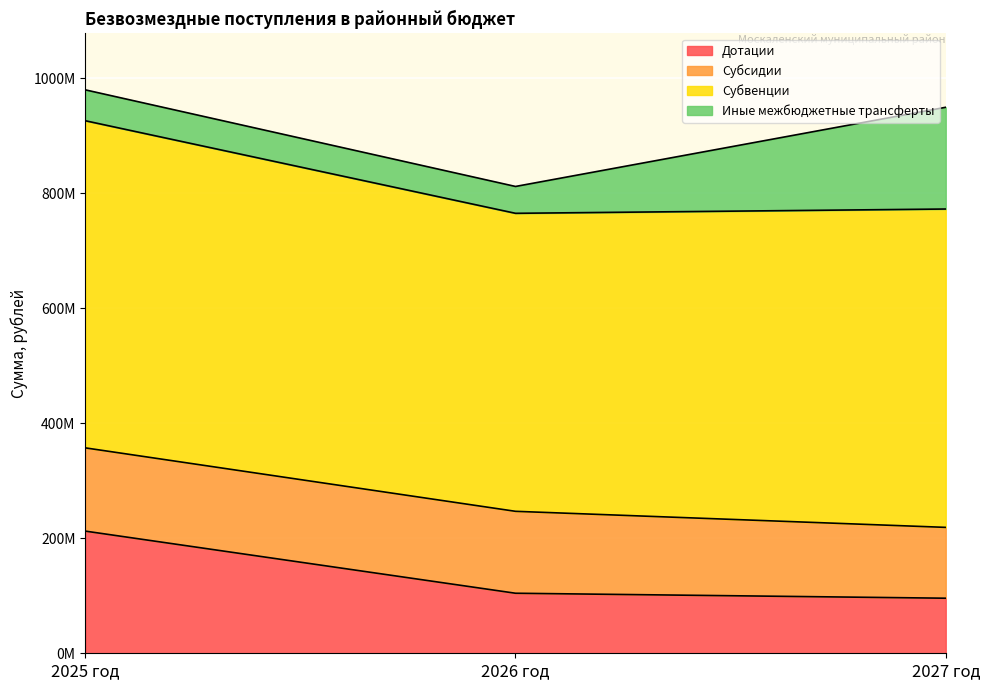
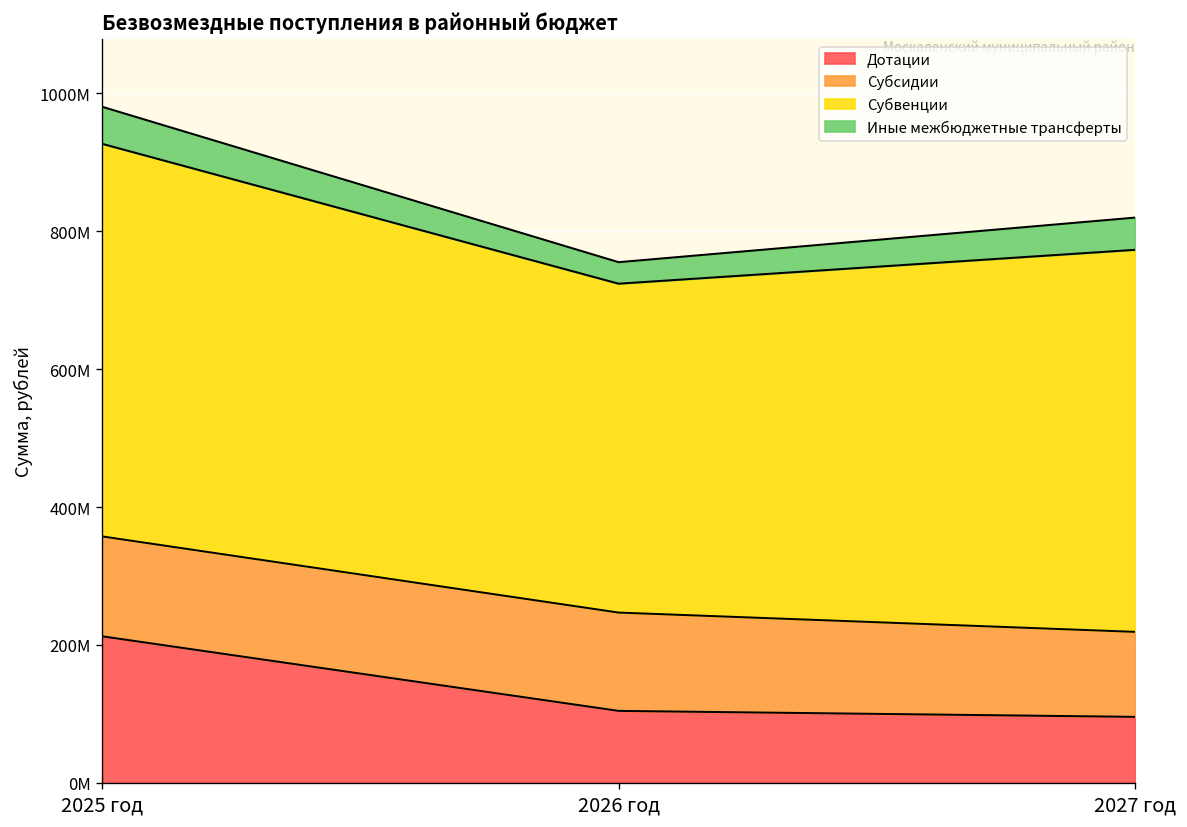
Субвенции, 2026 год: 520000000 -> 480000000
Иные межбюджетные трансферты, 2026 год: 50000000 -> 30000000
Иные межбюджетные трансферты, 2027 год: 180000000 -> 50000000
